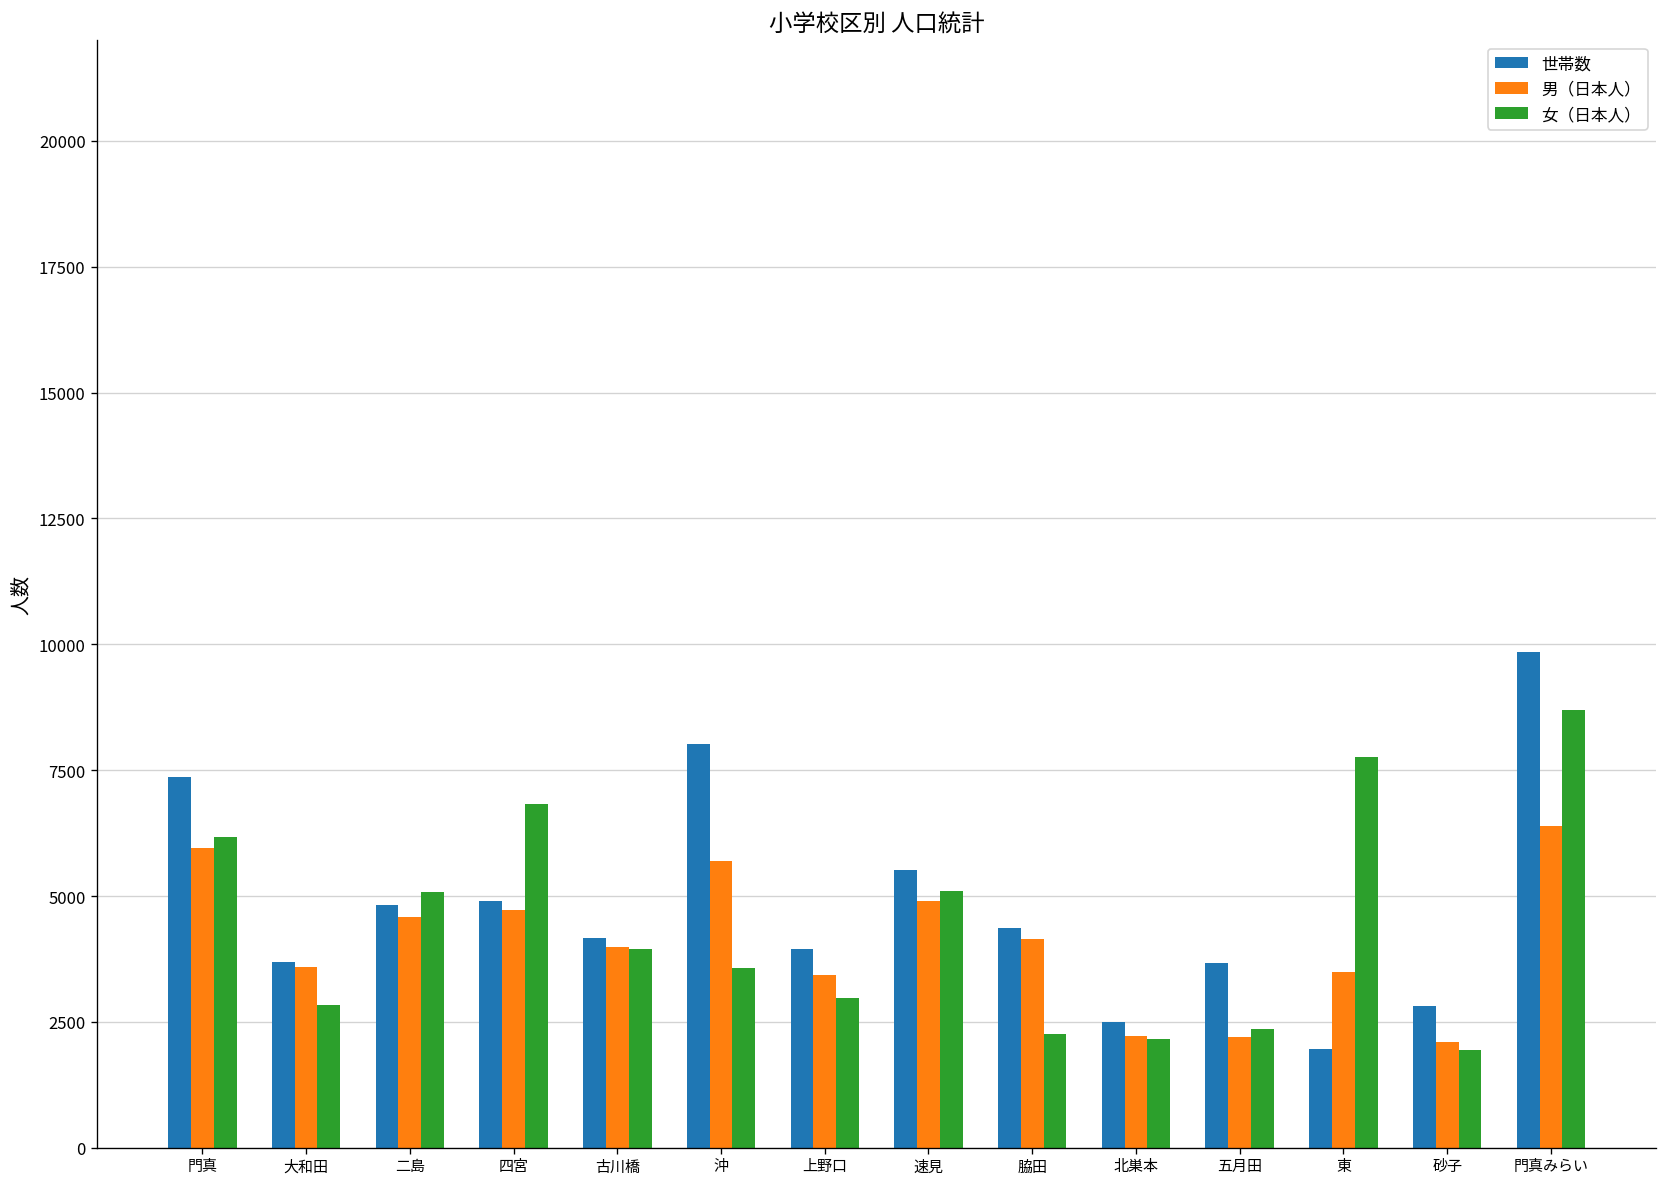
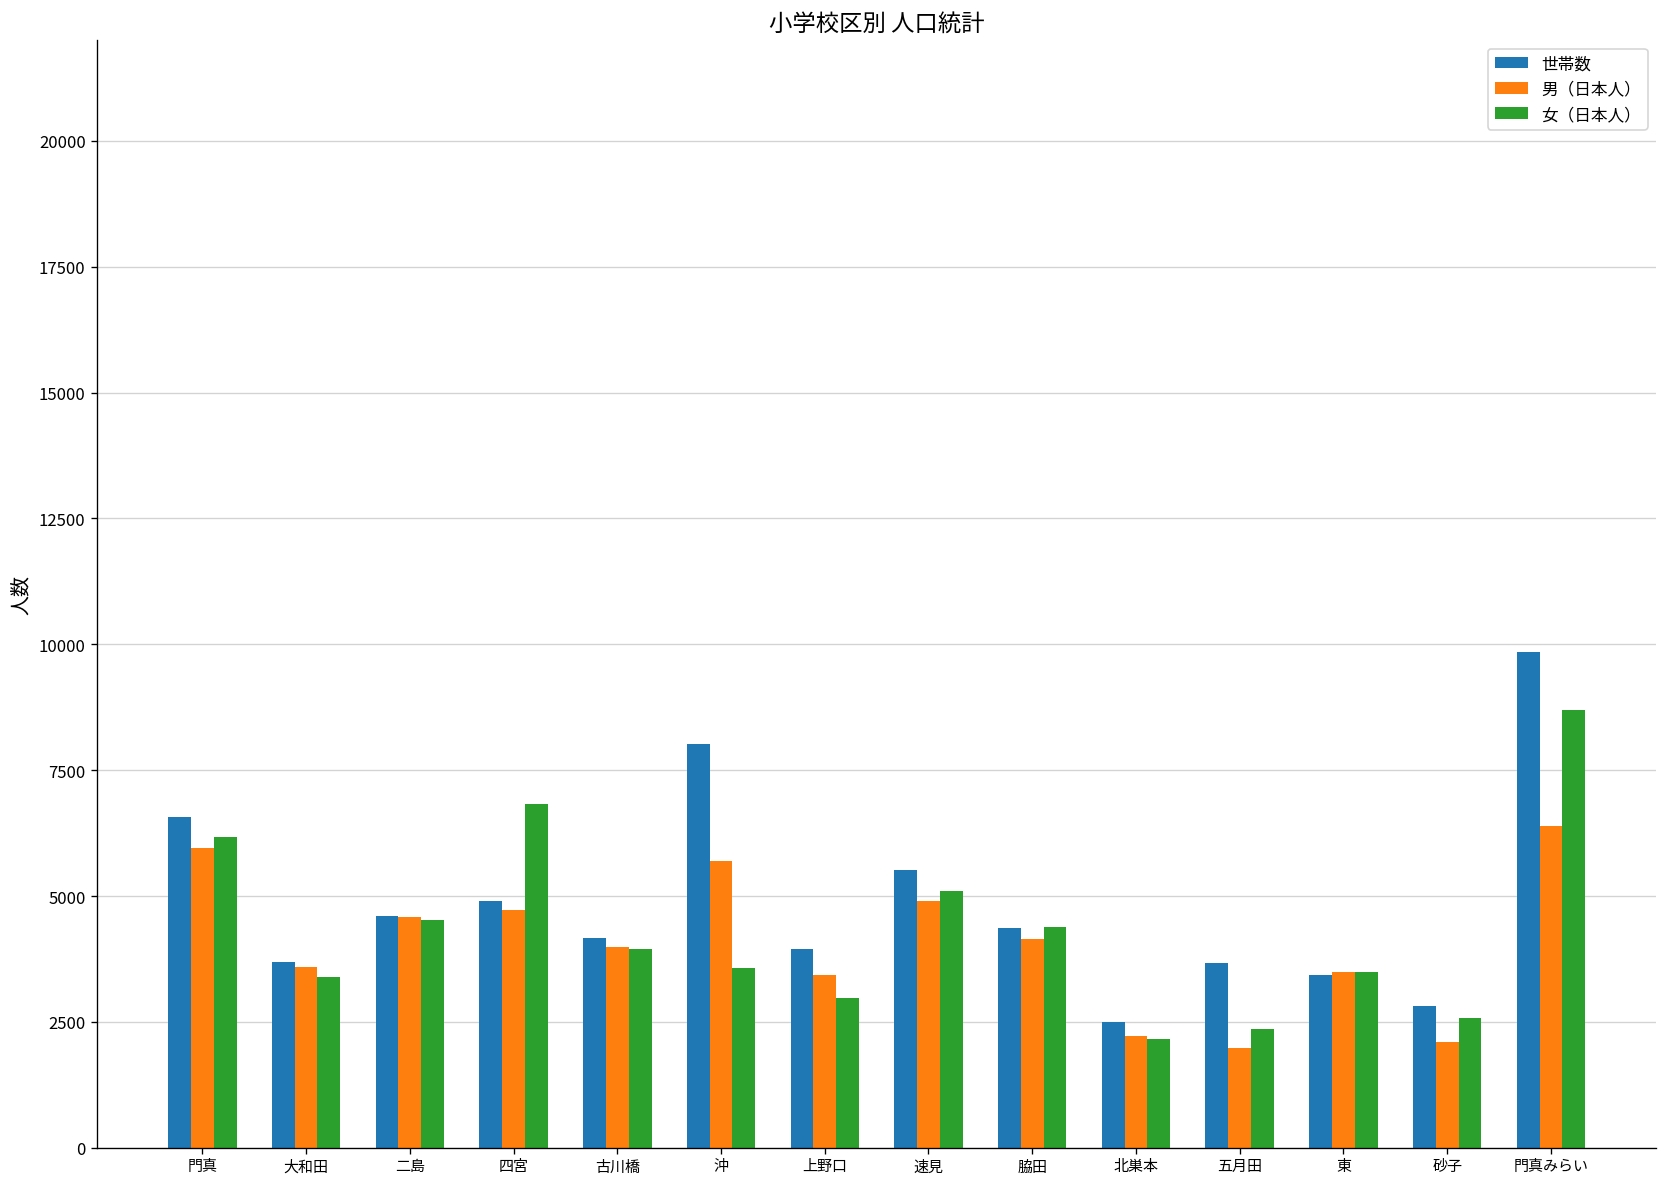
世帯数, 門真: 7400 -> 6600
女（日本人）, 大和田: 2800 -> 3400
世帯数, 二島: 4800 -> 4600
女（日本人）, 二島: 5100 -> 4500
女（日本人）, 脇田: 2300 -> 4400
男（日本人）, 五月田: 2200 -> 2000
世帯数, 東: 2000 -> 3400
女（日本人）, 東: 7800 -> 3500
女（日本人）, 砂子: 1900 -> 2600
